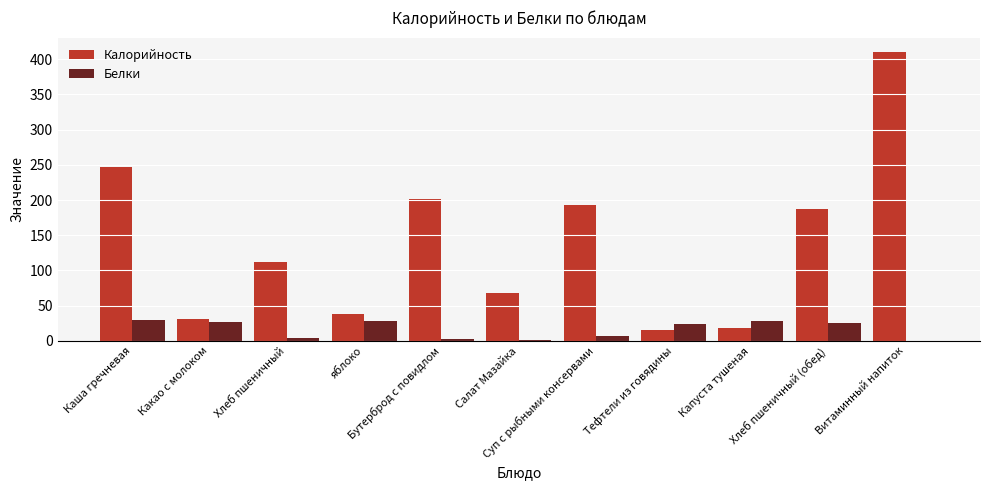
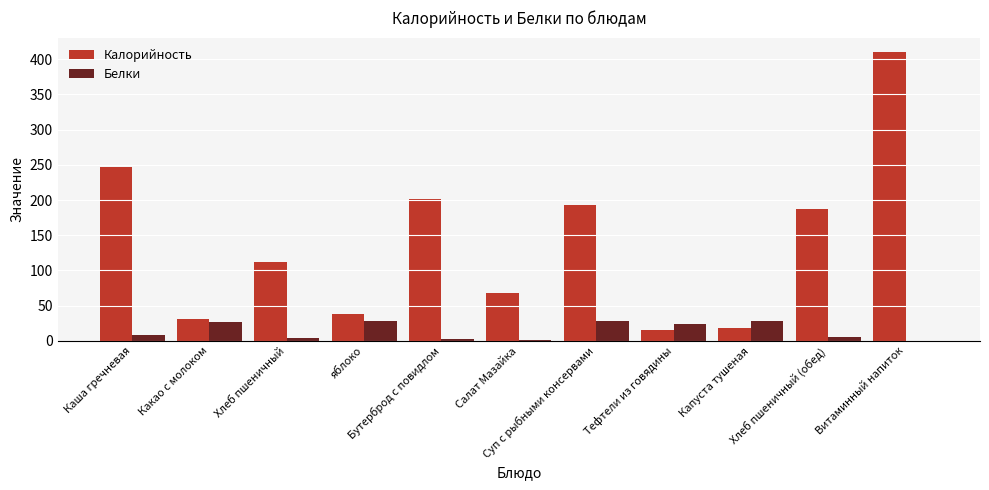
Белки, Каша гречневая: 30 -> 10
Белки, Суп с рыбными консервами: 10 -> 30
Белки, Хлеб пшеничный (обед): 30 -> 10
